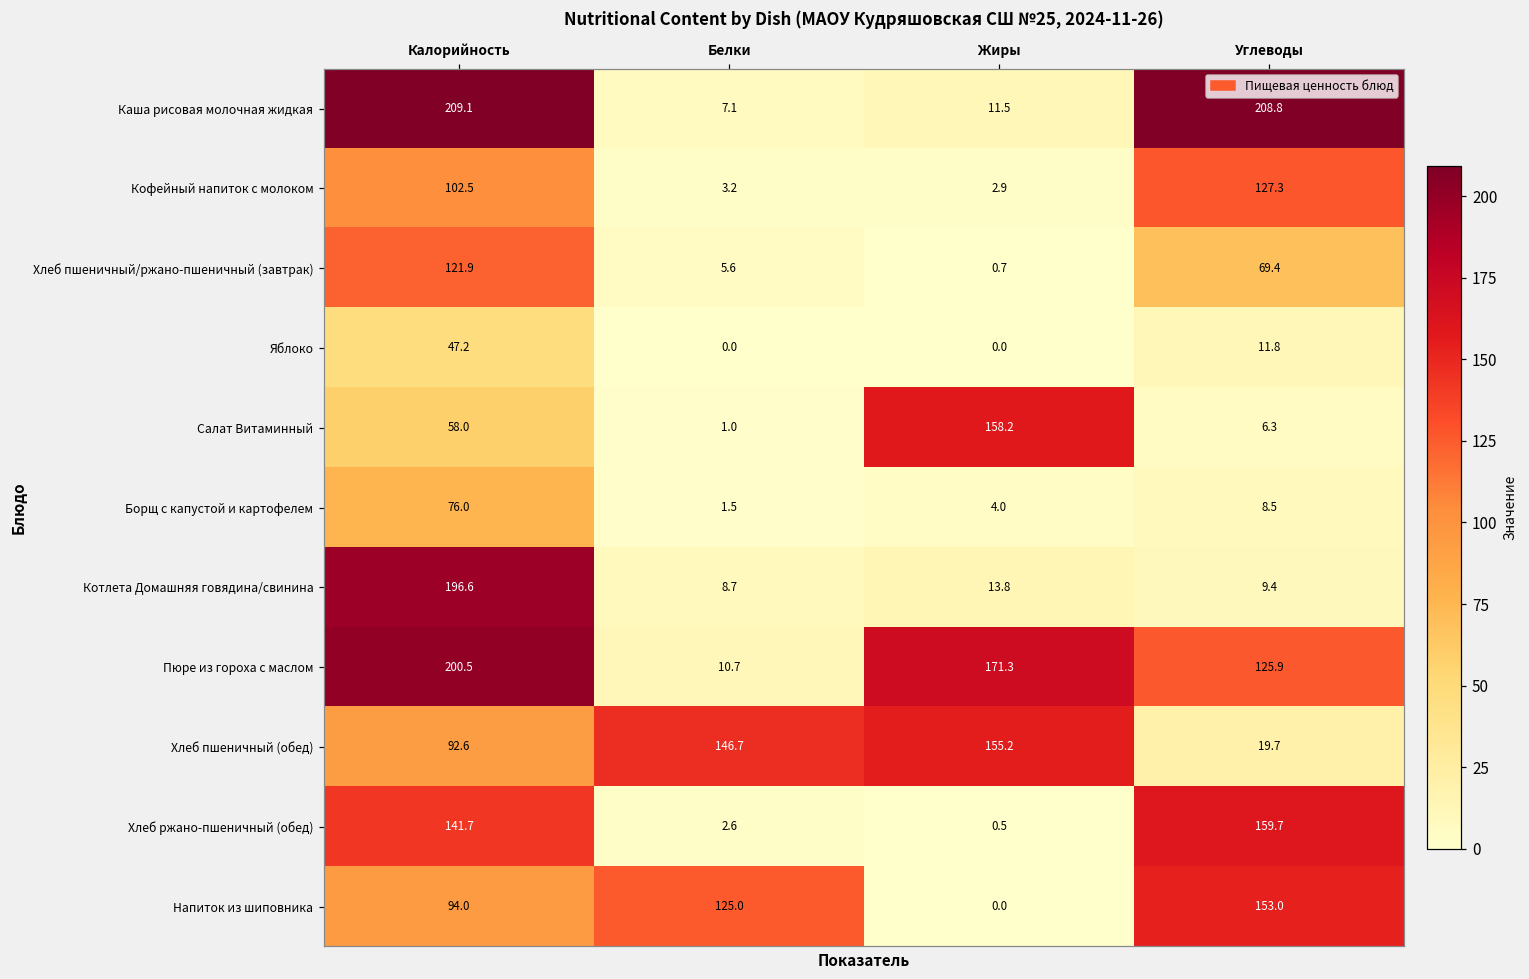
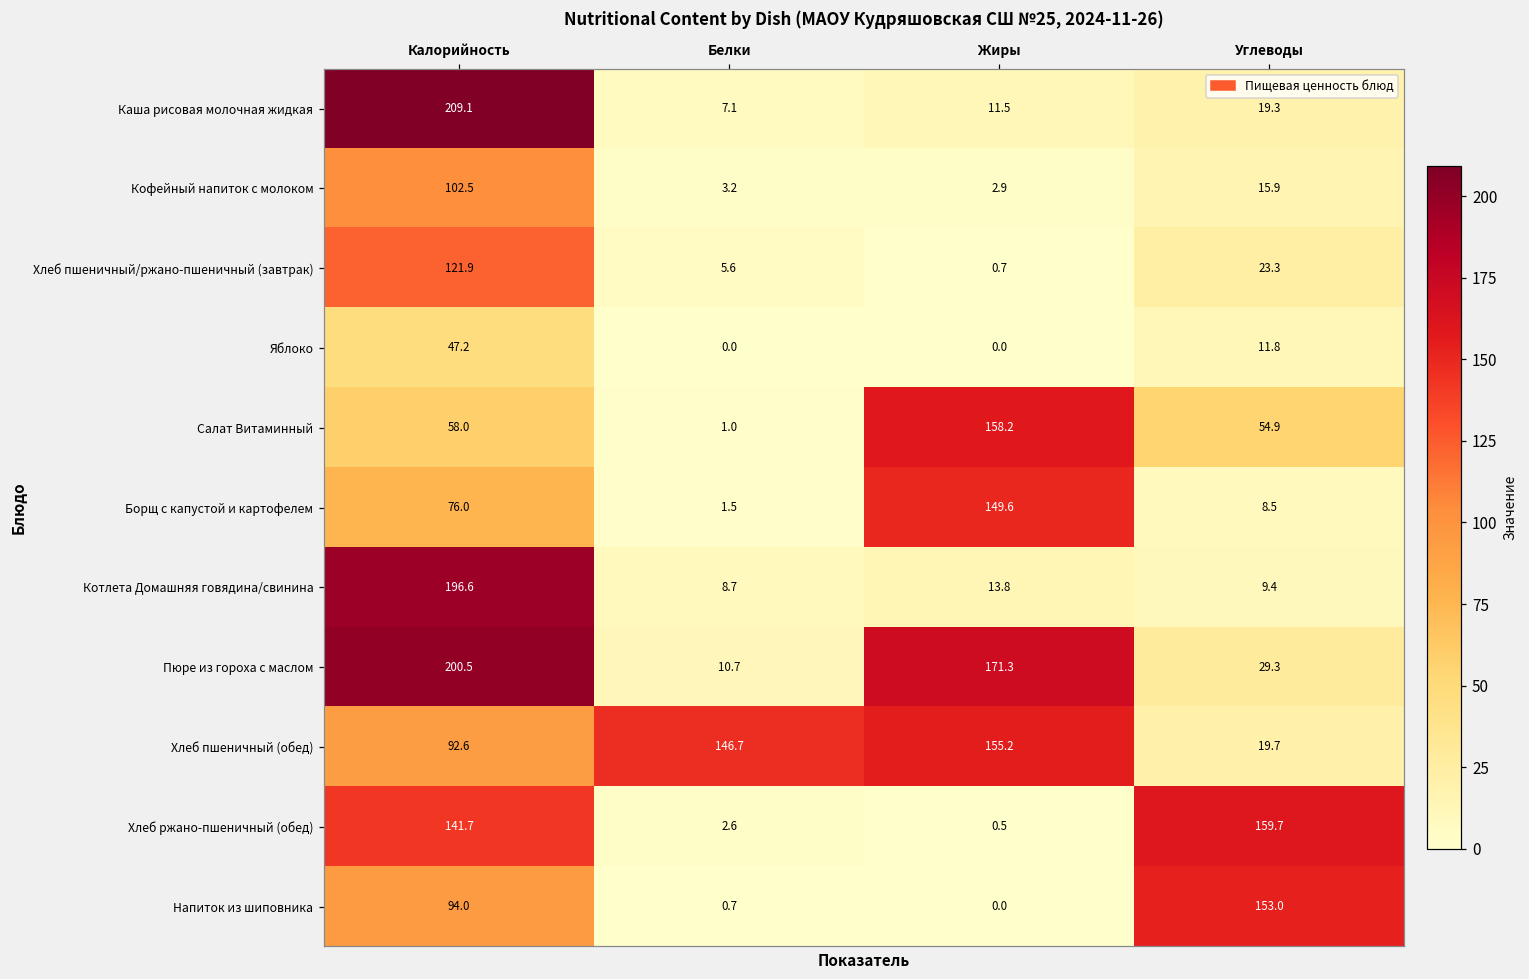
Каша рисовая молочная жидкая, Углеводы: 208.8 -> 19.3
Кофейный напиток с молоком, Углеводы: 127.3 -> 15.9
Хлеб пшеничный/ржано-пшеничный (завтрак), Углеводы: 69.4 -> 23.3
Салат Витаминный, Углеводы: 6.3 -> 54.9
Борщ с капустой и картофелем, Жиры: 4.0 -> 149.6
Пюре из гороха с маслом, Углеводы: 125.9 -> 29.3
Напиток из шиповника, Белки: 125.0 -> 0.7
